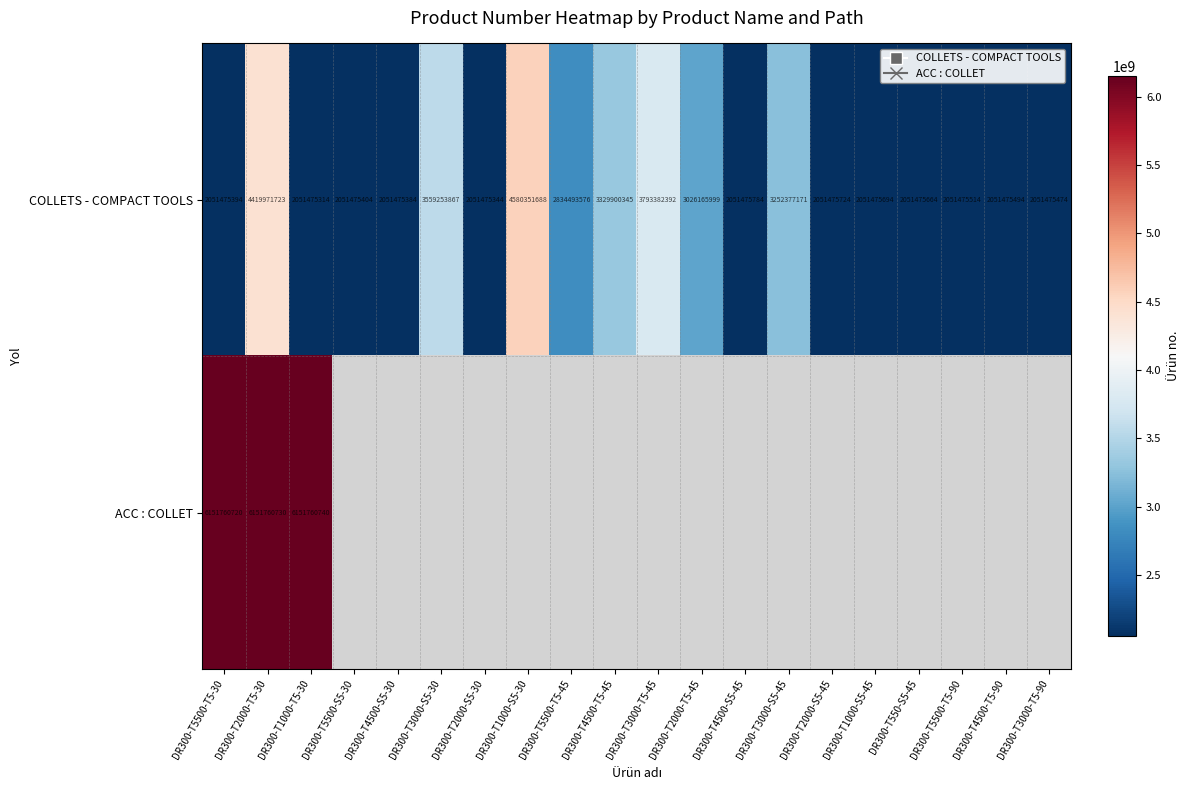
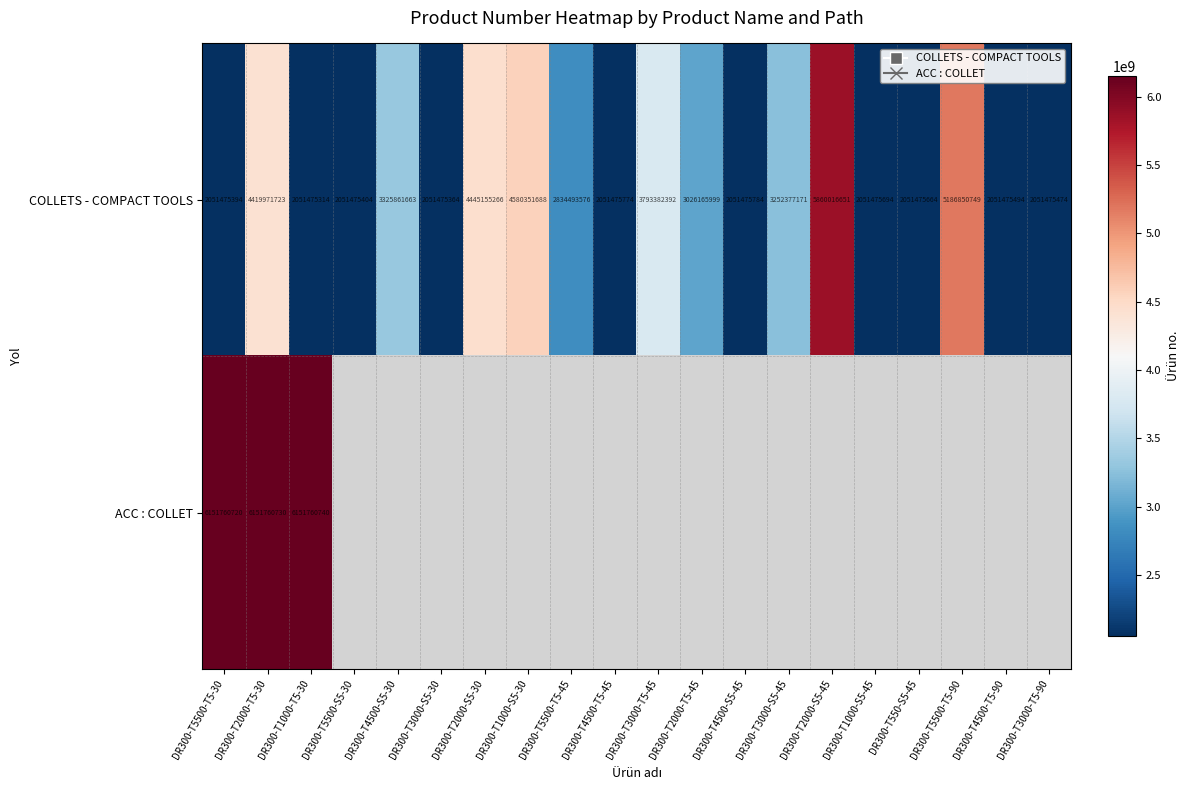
COLLETS - COMPACT TOOLS, DR300-T4500-S5-30: 2051475384 -> 3325861663
COLLETS - COMPACT TOOLS, DR300-T3000-S5-30: 3559253867 -> 2051475364
COLLETS - COMPACT TOOLS, DR300-T2000-S5-30: 2051475344 -> 4445155266
COLLETS - COMPACT TOOLS, DR300-T4500-T5-45: 3329900345 -> 2051475774
COLLETS - COMPACT TOOLS, DR300-T2000-S5-45: 2051475724 -> 5860016651
COLLETS - COMPACT TOOLS, DR300-T5500-T5-90: 2051475514 -> 5186850749
